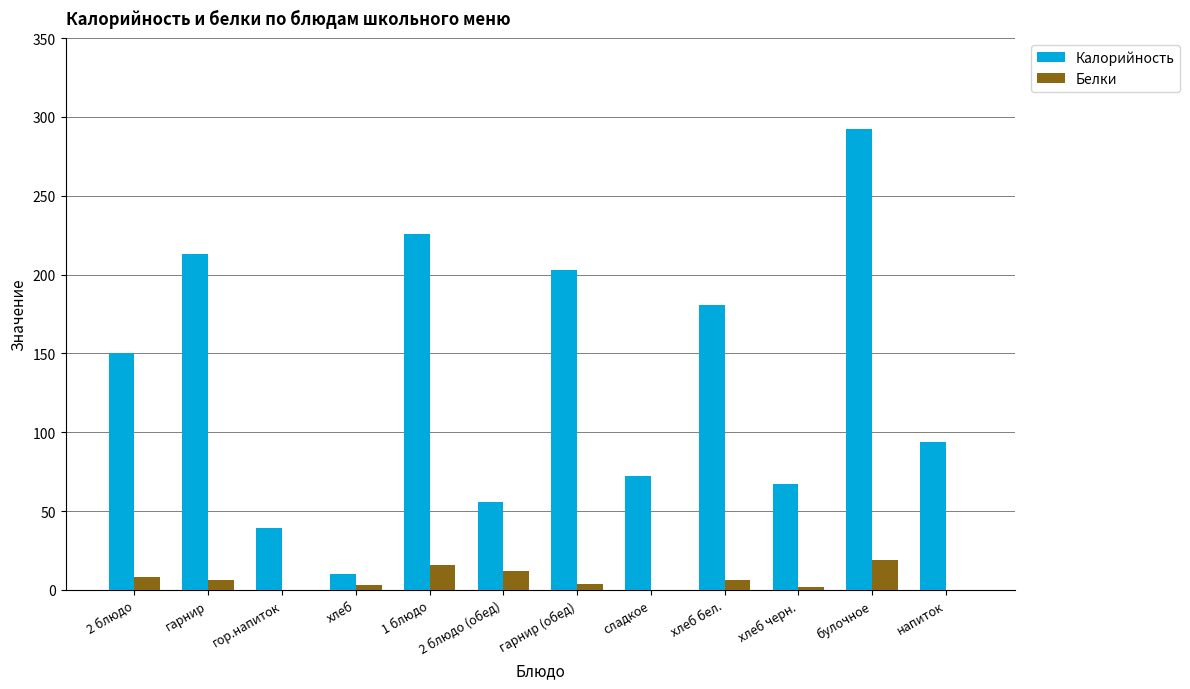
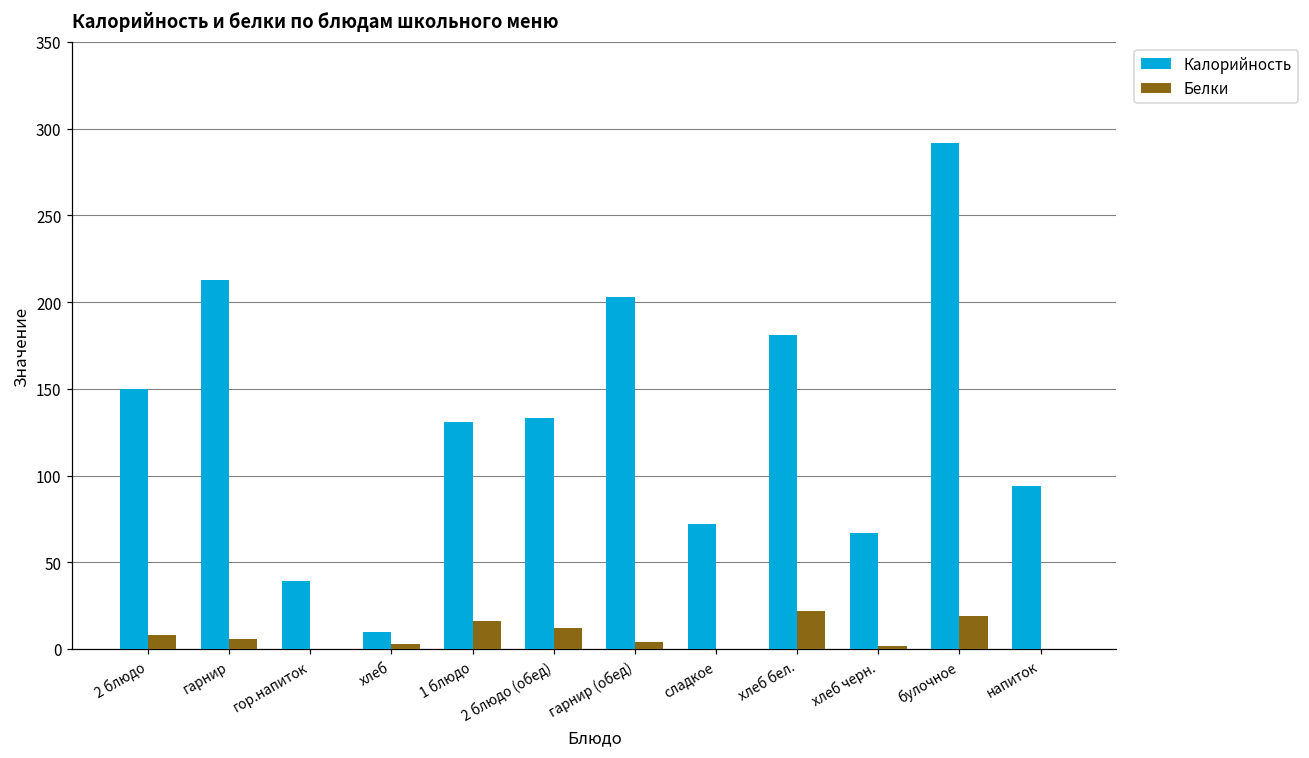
Калорийность, 1 блюдо: 226 -> 131
Калорийность, 2 блюдо (обед): 56 -> 133
Белки, хлеб бел.: 6 -> 22
